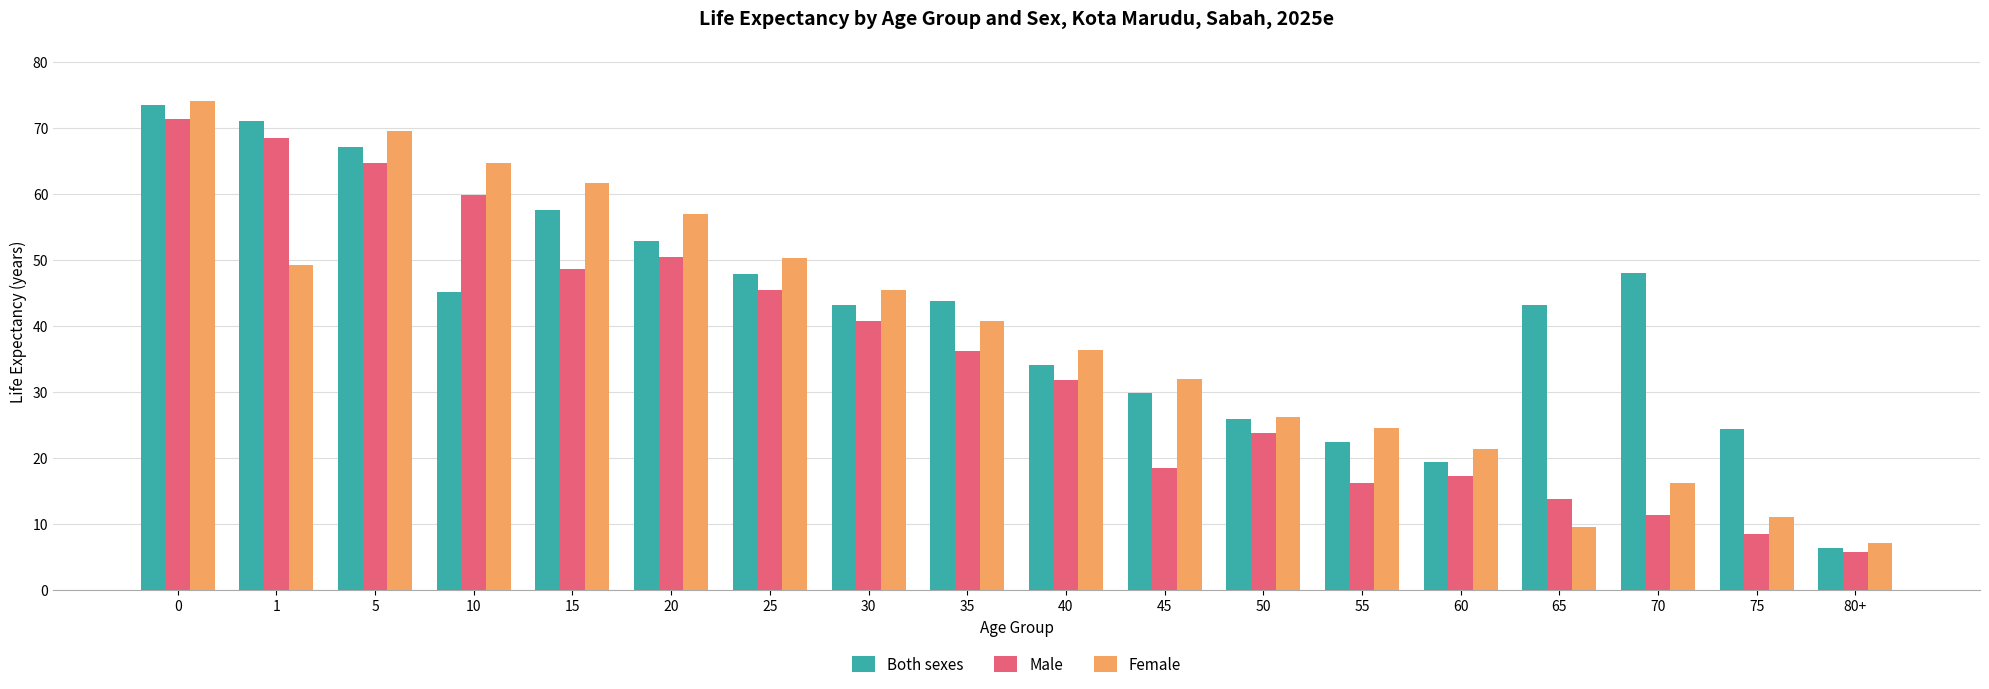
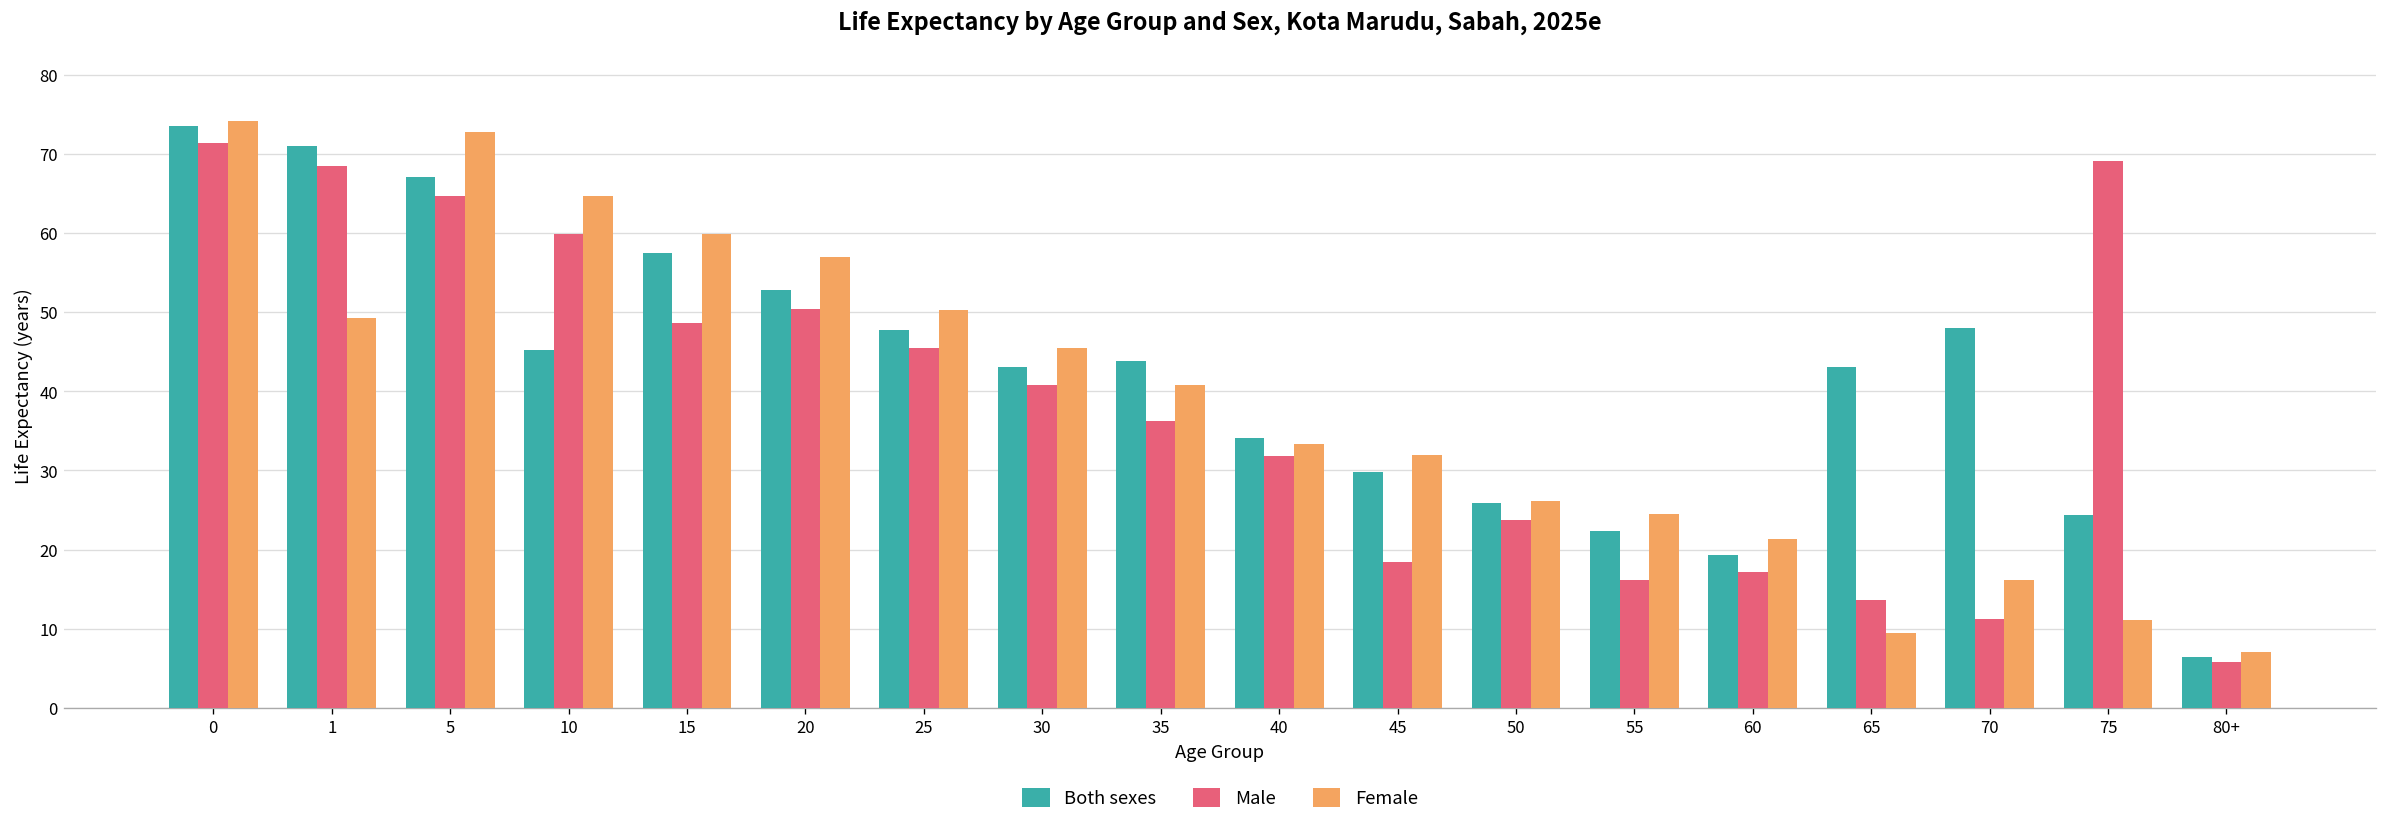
Female, 5: 70 -> 73
Female, 15: 62 -> 60
Female, 40: 36 -> 33
Male, 75: 8 -> 69
